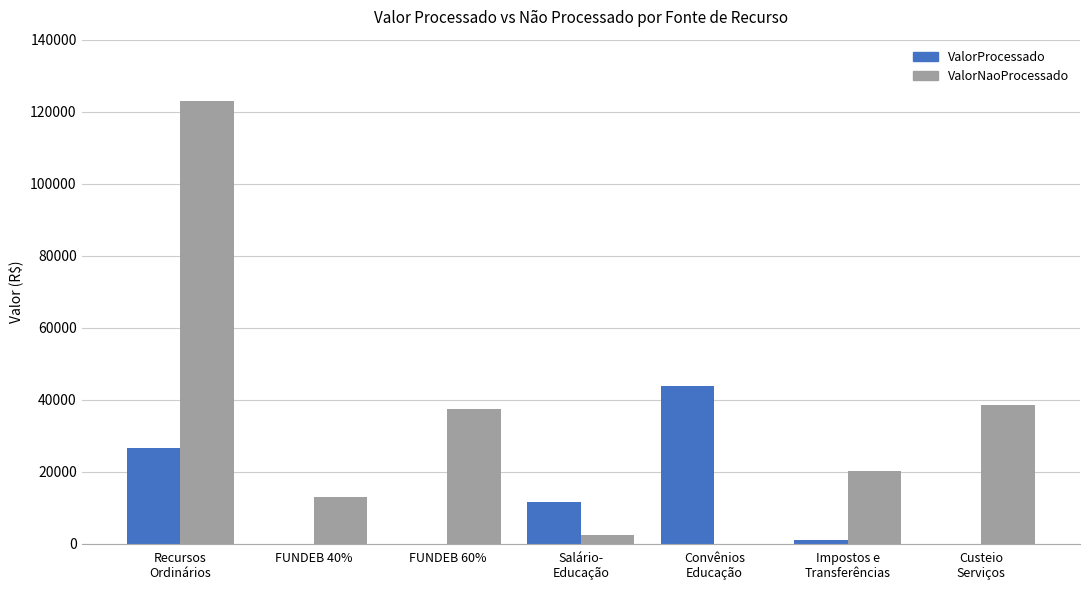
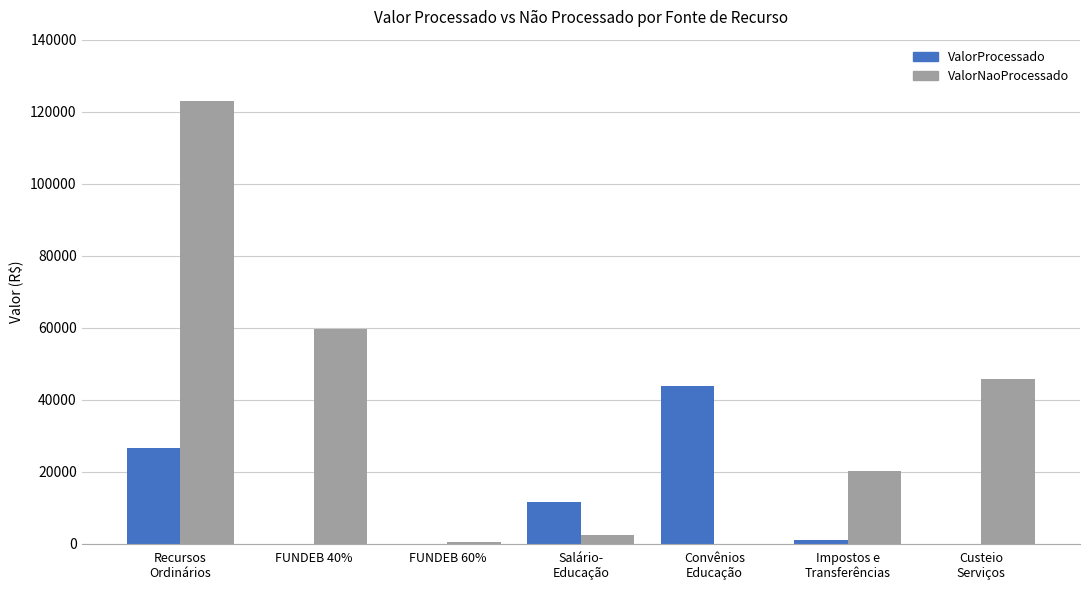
ValorNaoProcessado, FUNDEB 40%: 13000 -> 60000
ValorNaoProcessado, FUNDEB 60%: 37000 -> 1000
ValorNaoProcessado, Custeio Serviços: 38000 -> 46000
